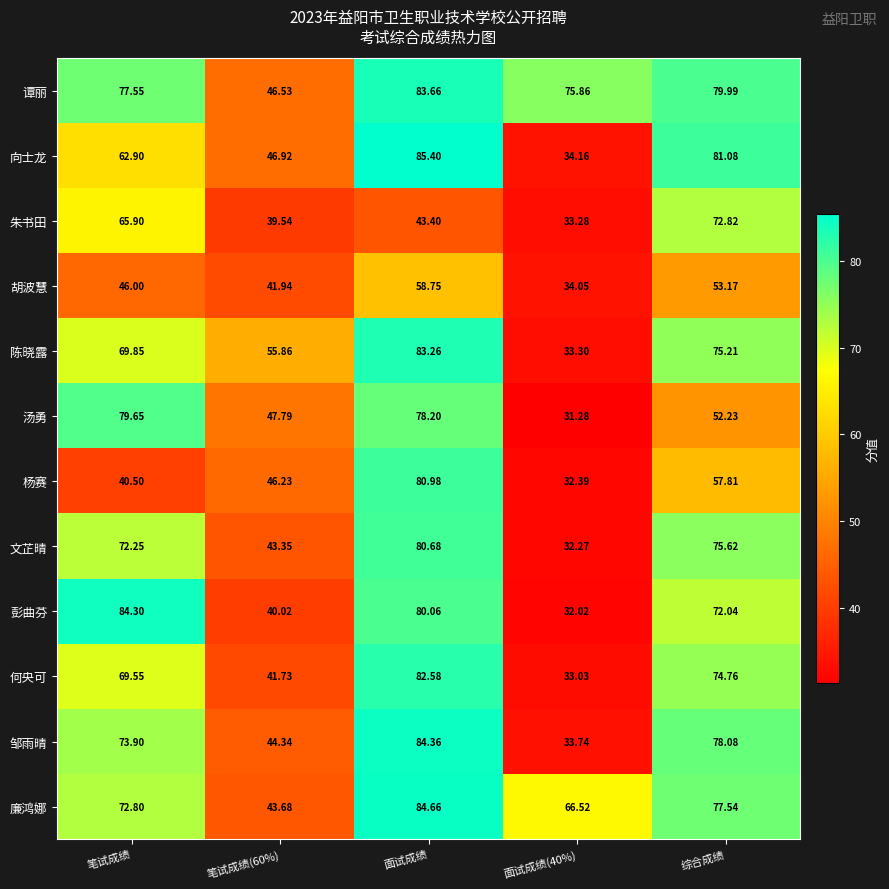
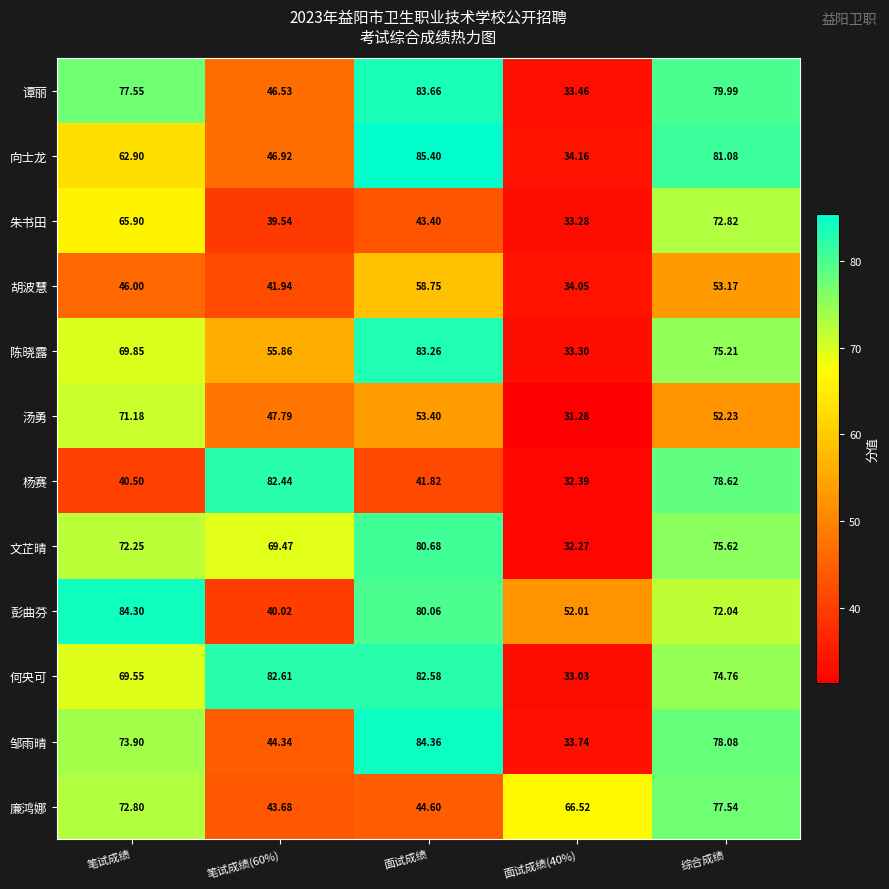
谭丽, 面试成绩(40%): 75.86 -> 33.46
汤勇, 笔试成绩: 79.65 -> 71.18
汤勇, 面试成绩: 78.20 -> 53.40
杨赛, 笔试成绩(60%): 46.23 -> 82.44
杨赛, 面试成绩: 80.98 -> 41.82
杨赛, 综合成绩: 57.81 -> 78.62
文芷晴, 笔试成绩(60%): 43.35 -> 69.47
彭曲芬, 面试成绩(40%): 32.02 -> 52.01
何央可, 笔试成绩(60%): 41.73 -> 82.61
廉鸿娜, 面试成绩: 84.66 -> 44.60
